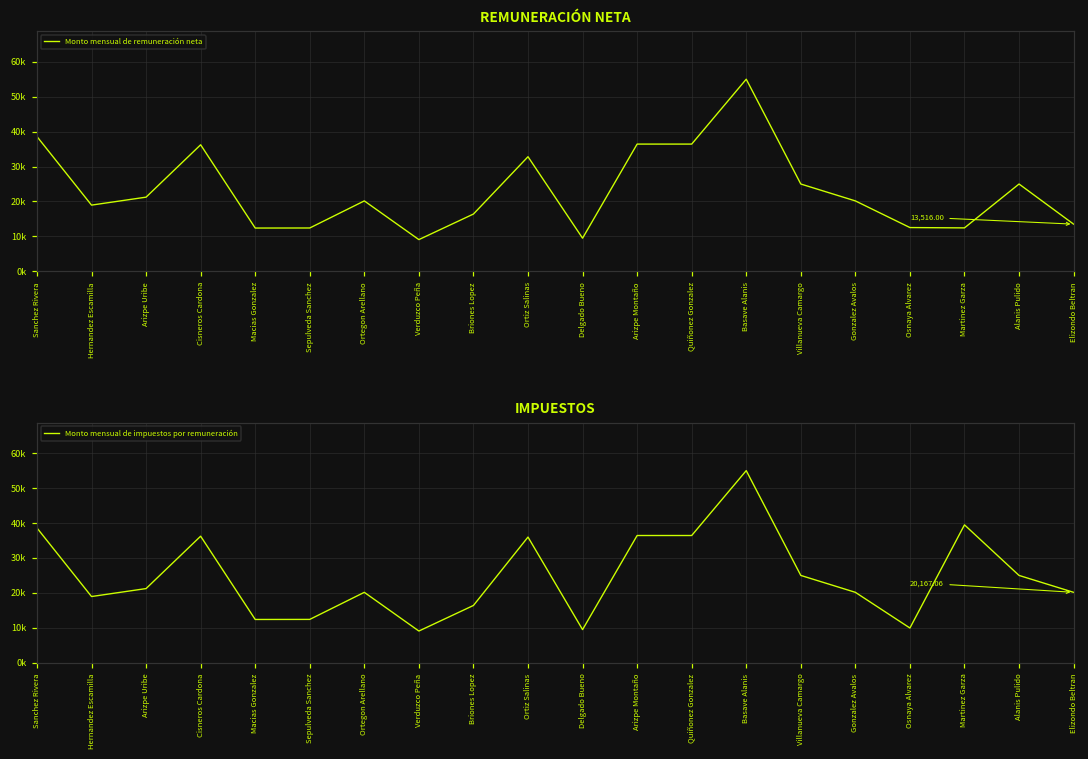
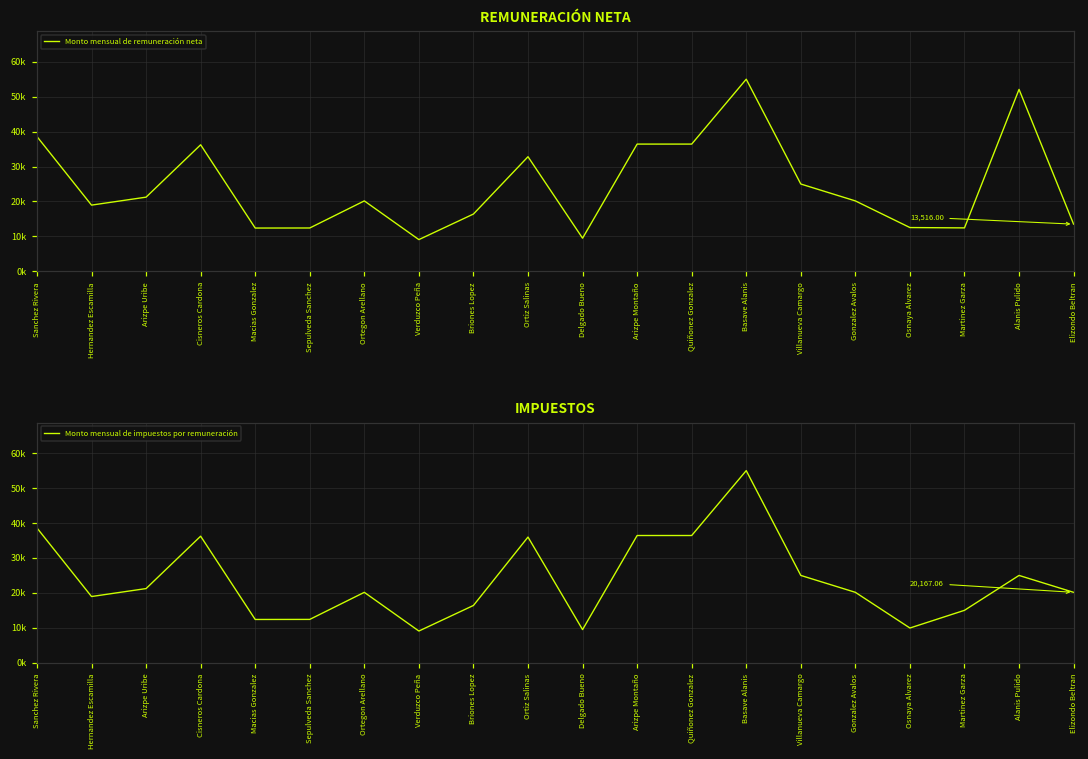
REMUNERACIÓN NETA, Alanis Pulido: 25000 -> 52000
IMPUESTOS, Martinez Garza: 39000 -> 15000
